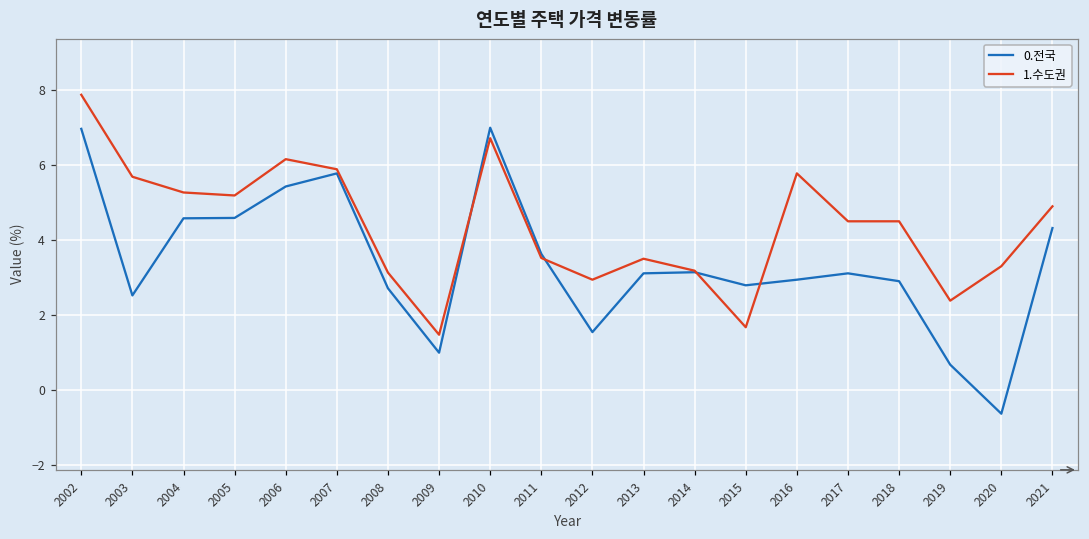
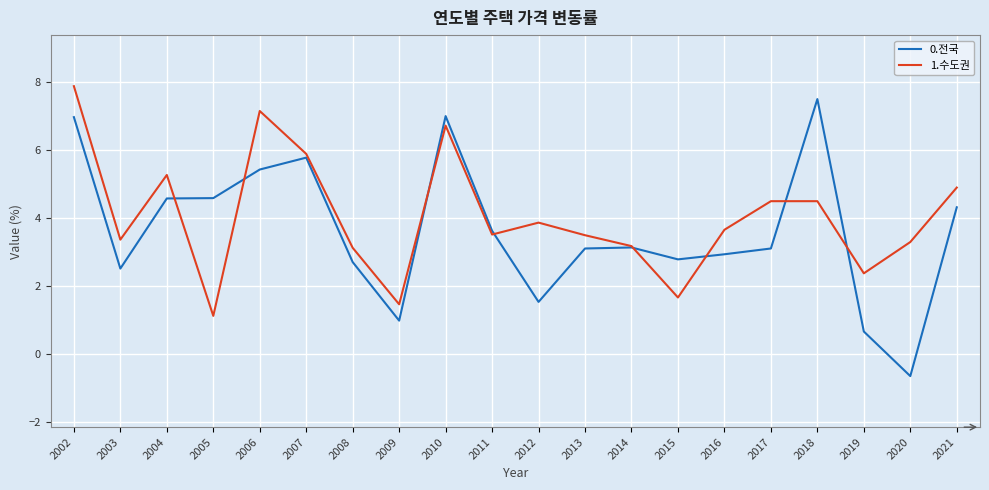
1.수도권, 2003: 5.7 -> 3.4
1.수도권, 2005: 5.2 -> 1.1
1.수도권, 2006: 6.2 -> 7.2
1.수도권, 2012: 2.9 -> 3.9
1.수도권, 2016: 5.8 -> 3.7
0.전국, 2018: 2.9 -> 7.5
